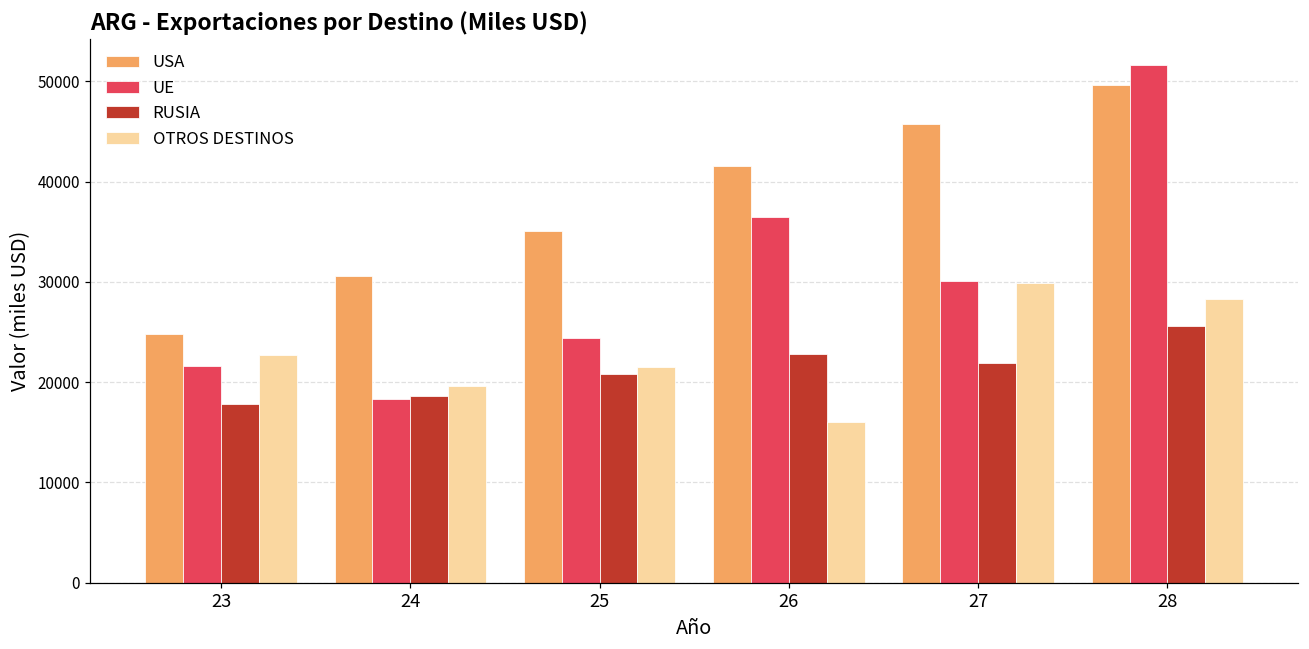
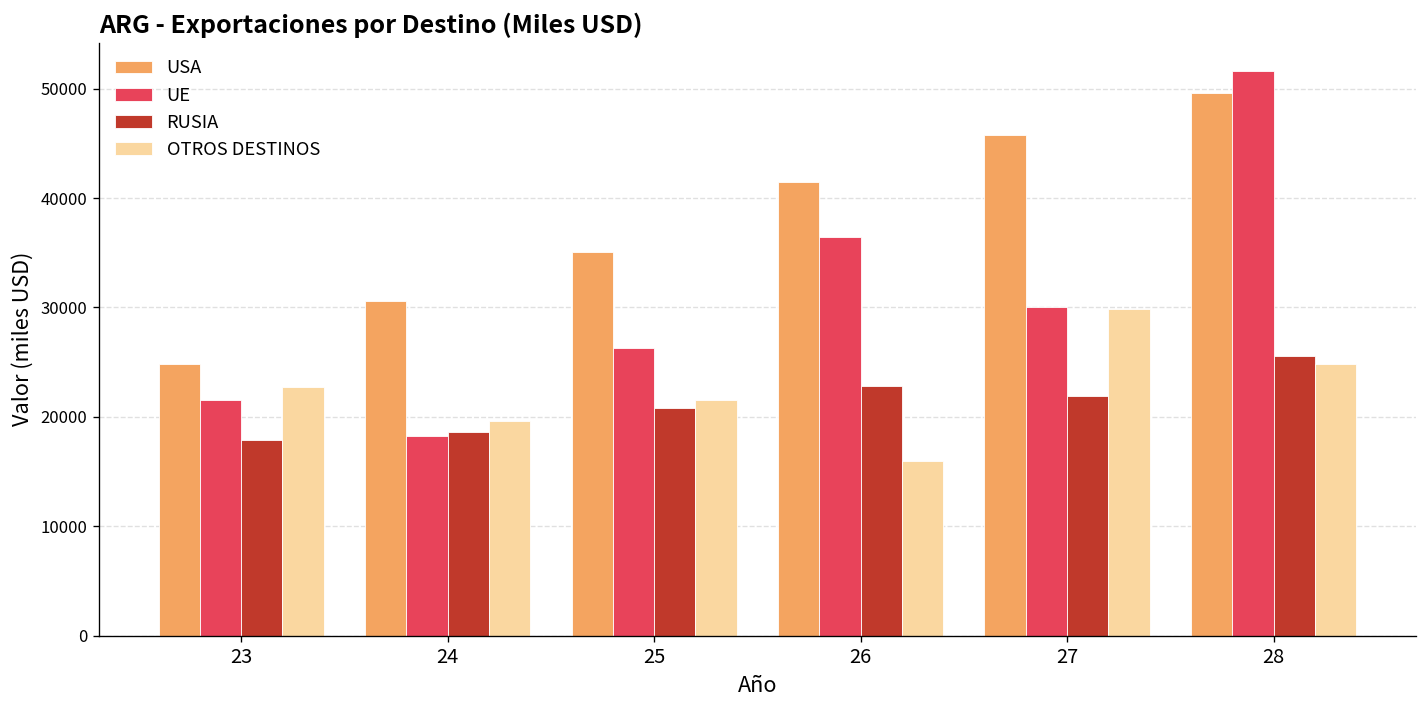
UE, 25: 24000 -> 26000
OTROS DESTINOS, 28: 28000 -> 25000
